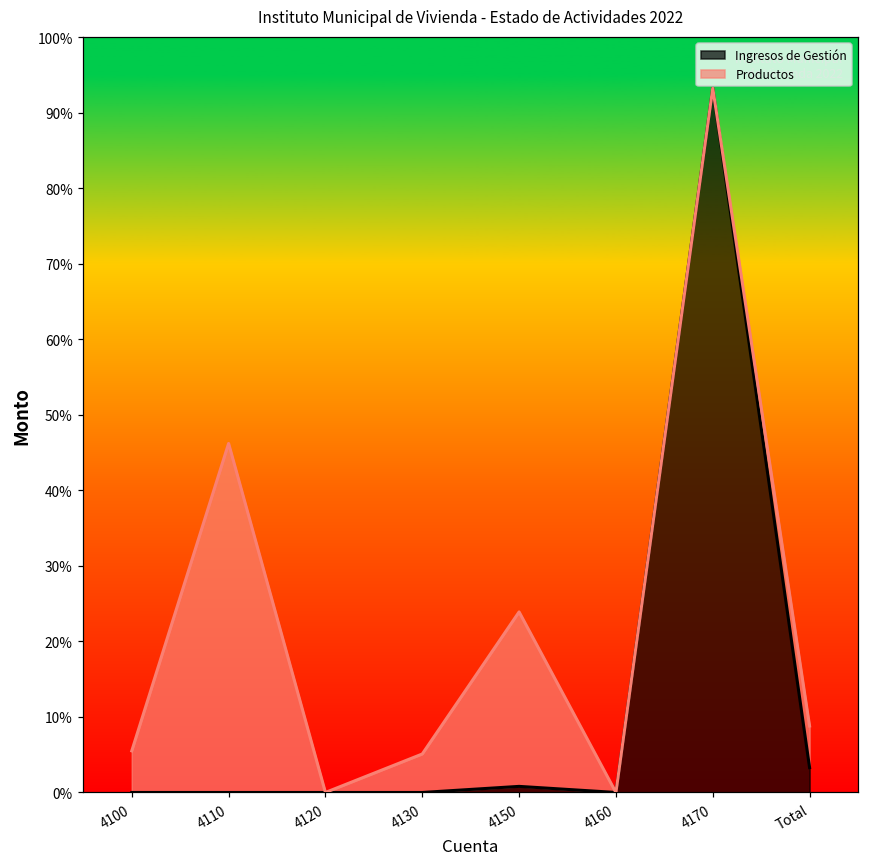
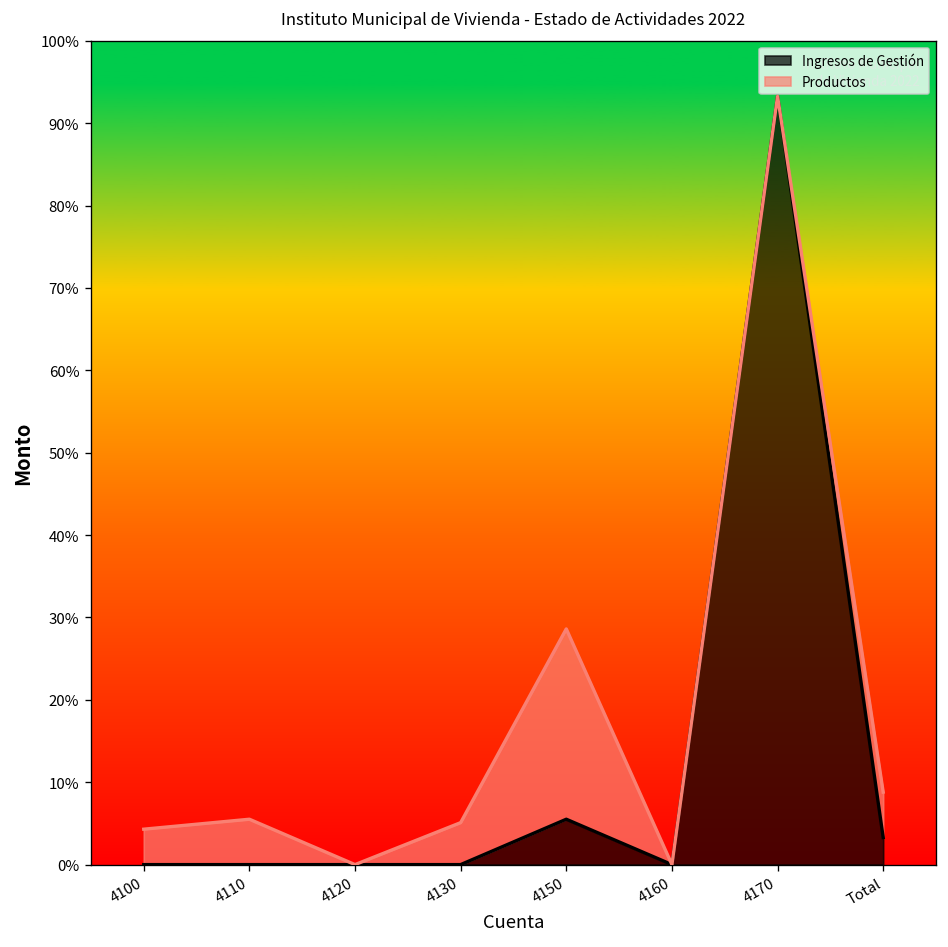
Productos, 4100: 6% -> 4%
Productos, 4110: 46% -> 6%
Ingresos de Gestión, 4150: 1% -> 6%
